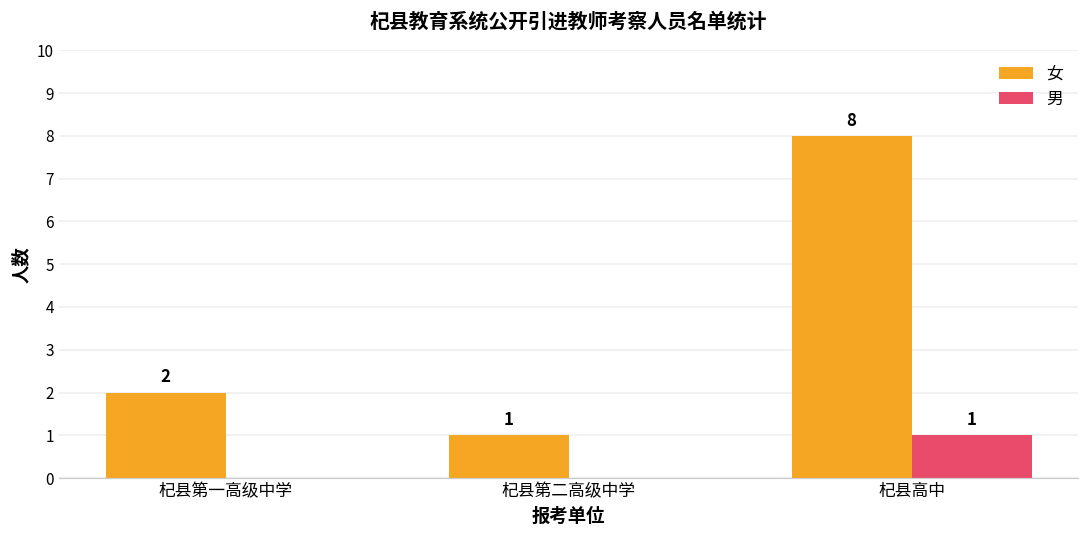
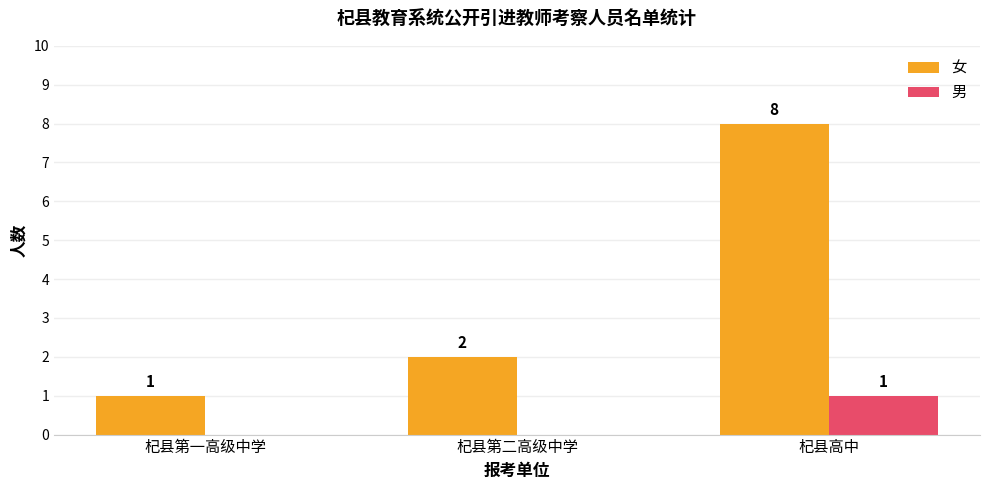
女, 杞县第一高级中学: 2 -> 1
女, 杞县第二高级中学: 1 -> 2
